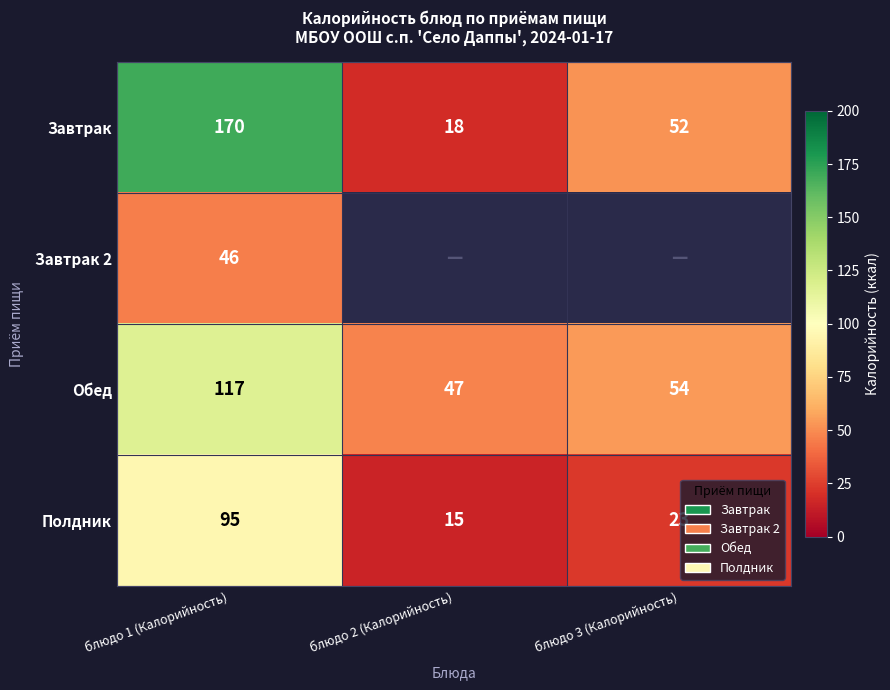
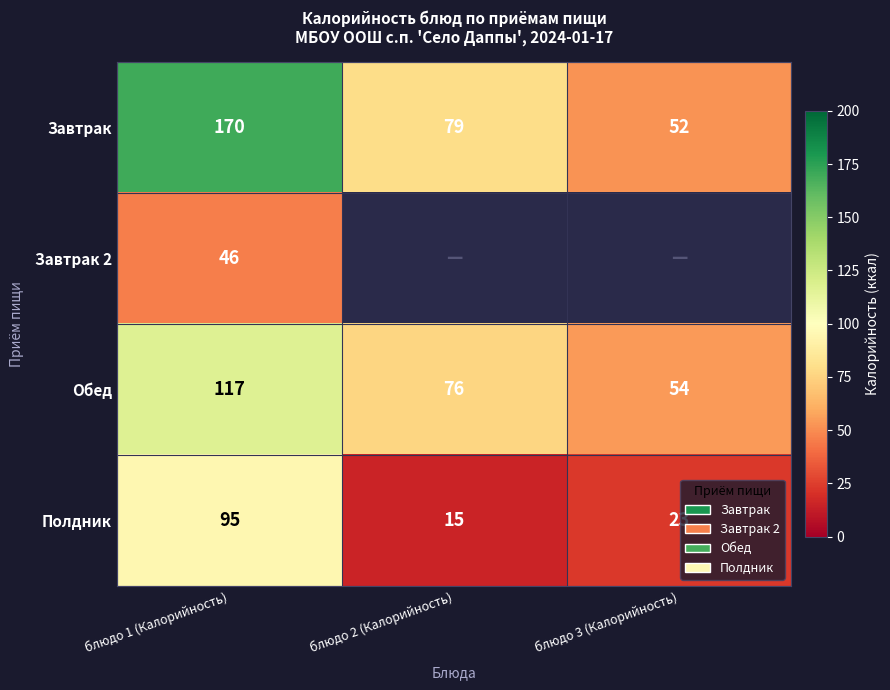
Завтрак, блюдо 2 (Калорийность): 18 -> 79
Обед, блюдо 2 (Калорийность): 47 -> 76
